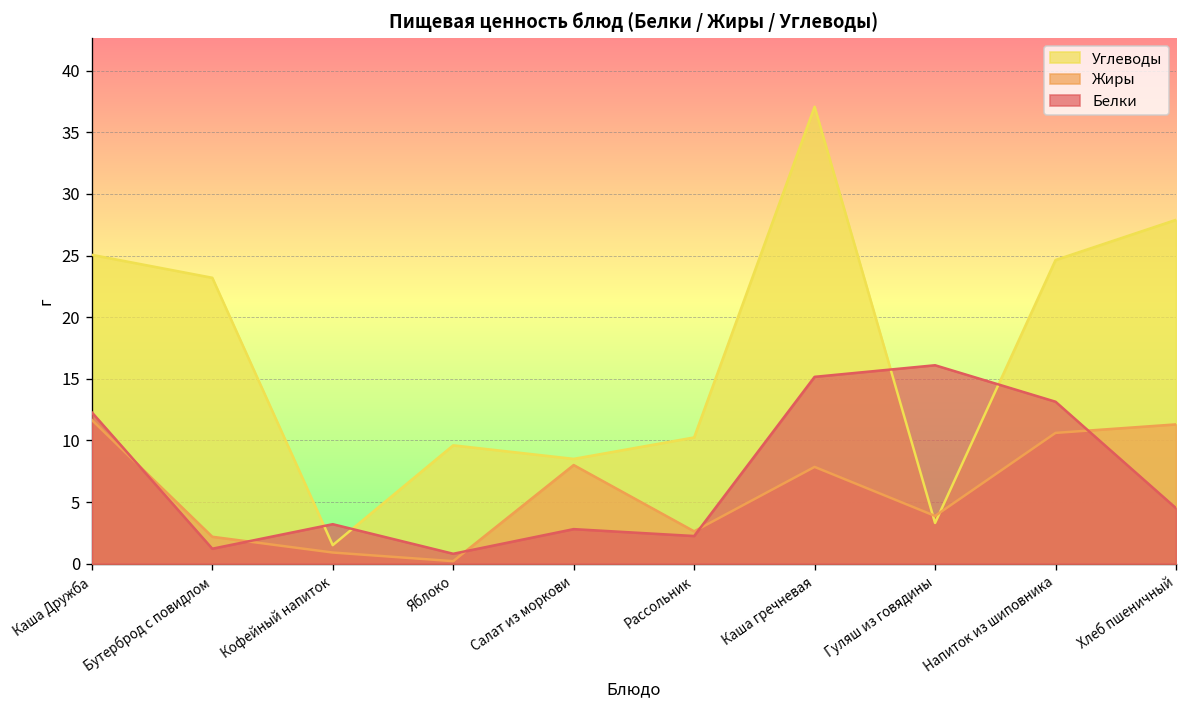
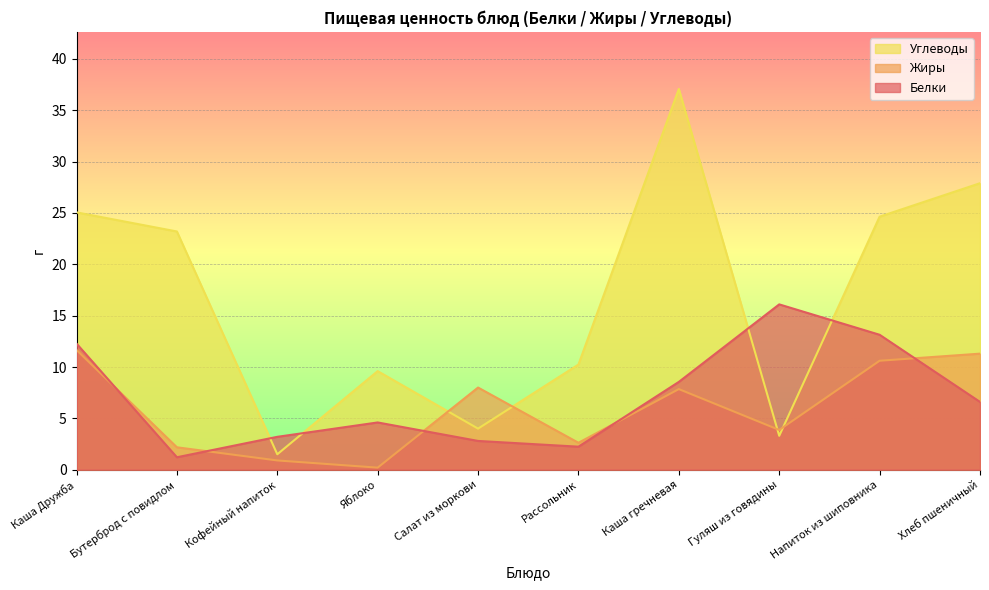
Белки, Яблоко: 0.8 -> 4.6
Углеводы, Салат из моркови: 8.5 -> 4.0
Белки, Каша гречневая: 15.2 -> 8.6
Белки, Хлеб пшеничный: 4.5 -> 6.6
